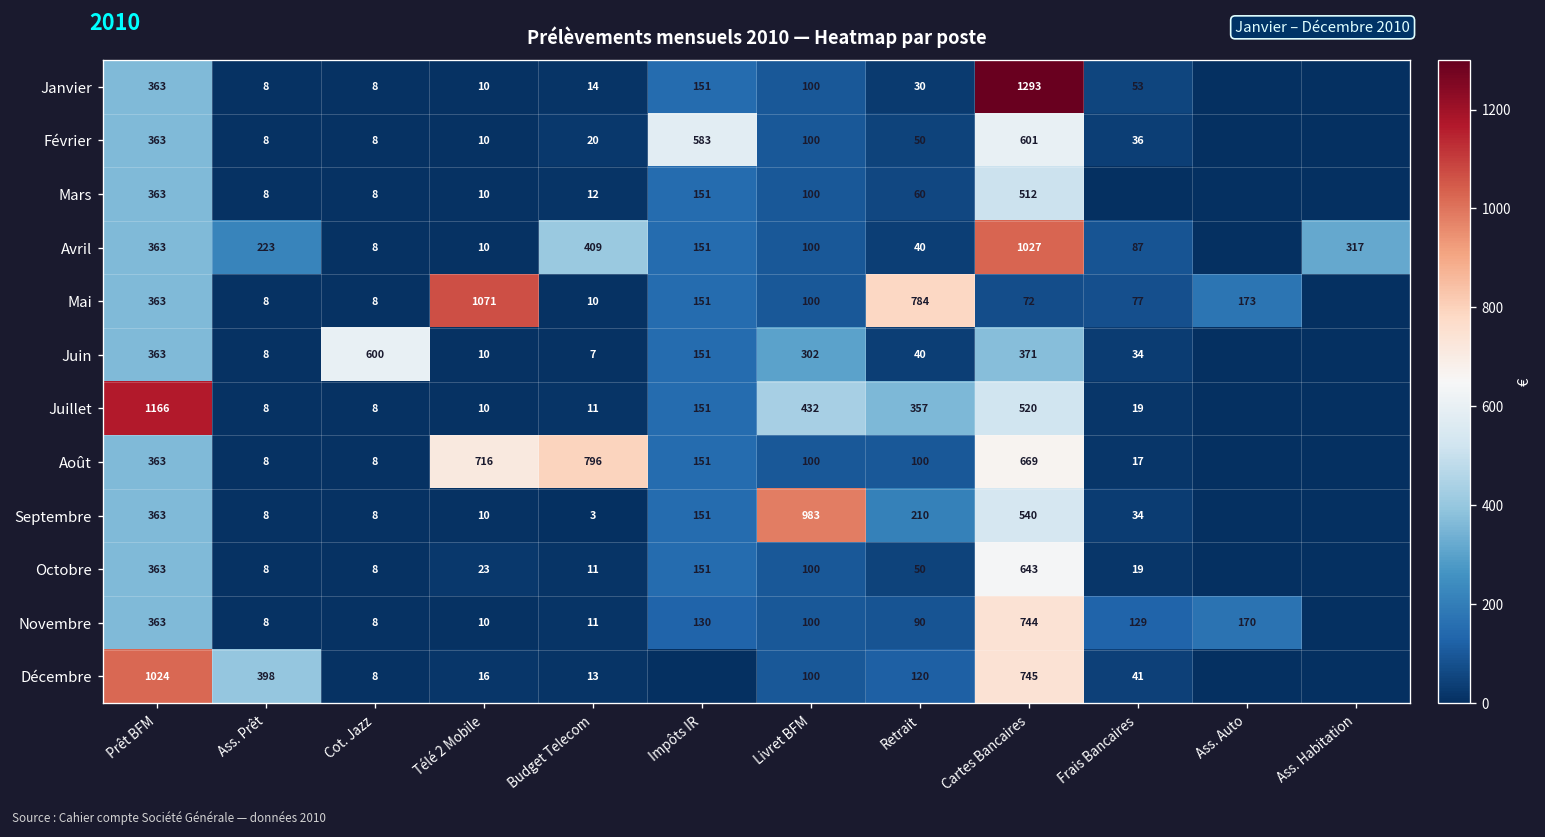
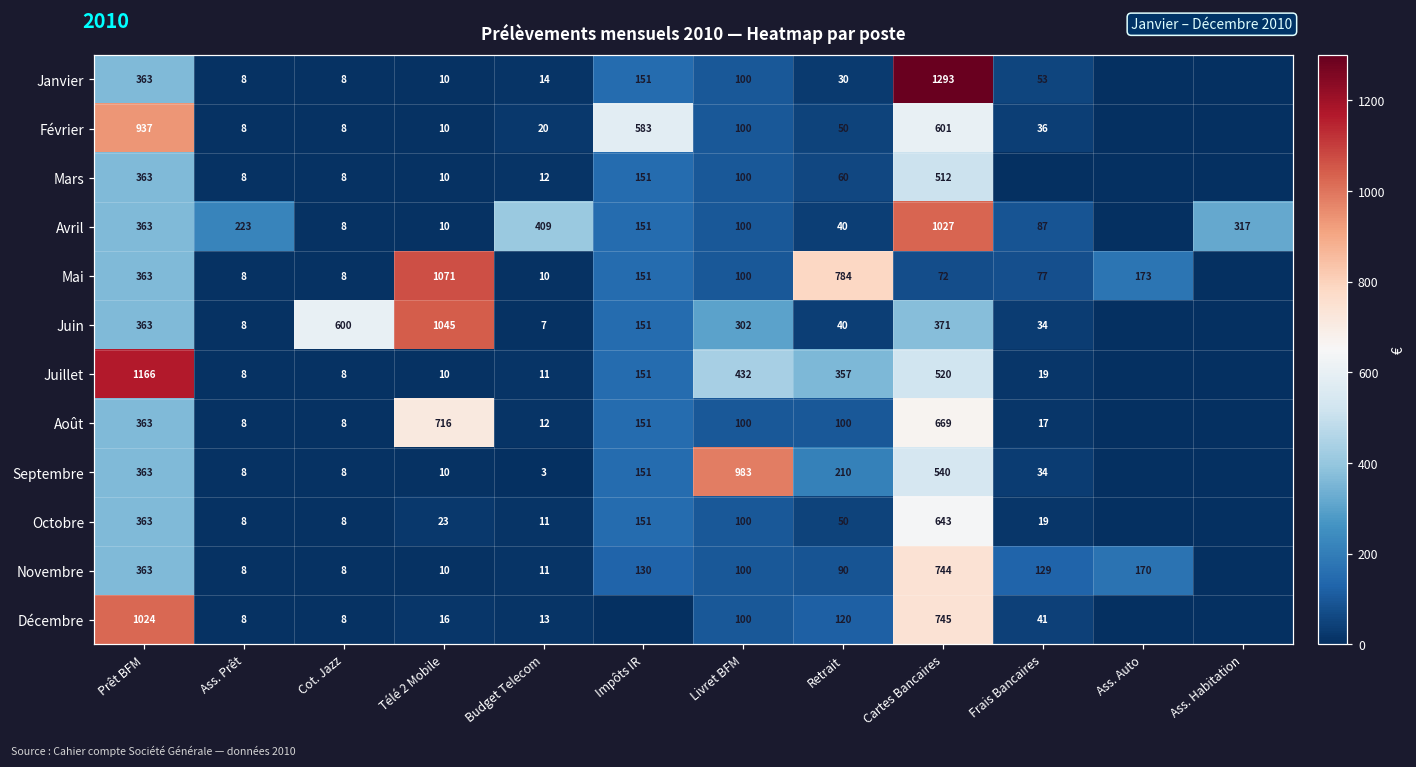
Février, Prêt BFM: 363 -> 937
Juin, Télé 2 Mobile: 10 -> 1045
Août, Budget Telecom: 796 -> 12
Décembre, Ass. Prêt: 398 -> 8
